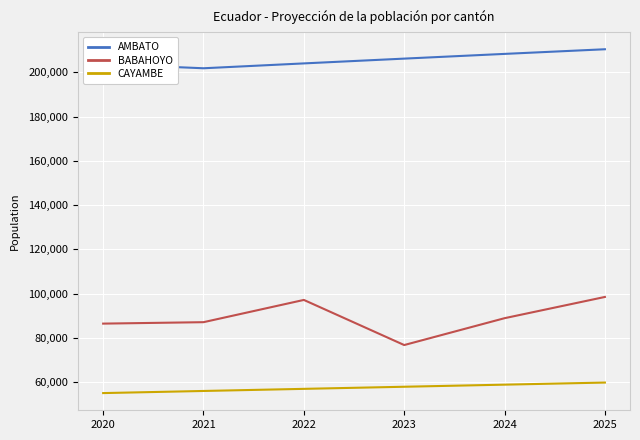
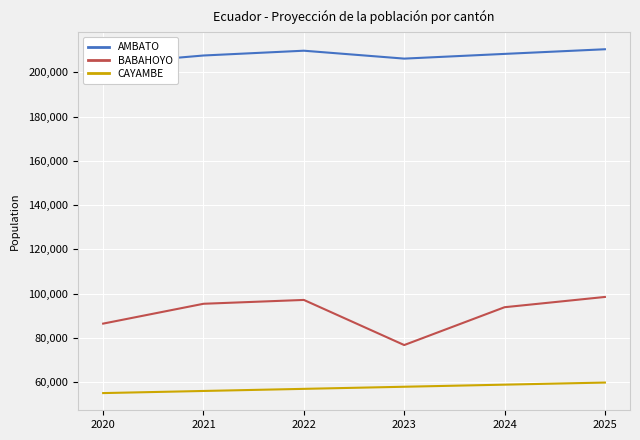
AMBATO, 2021: 202,000 -> 208,000
BABAHOYO, 2021: 87,000 -> 95,000
AMBATO, 2022: 204,000 -> 210,000
BABAHOYO, 2024: 89,000 -> 94,000
